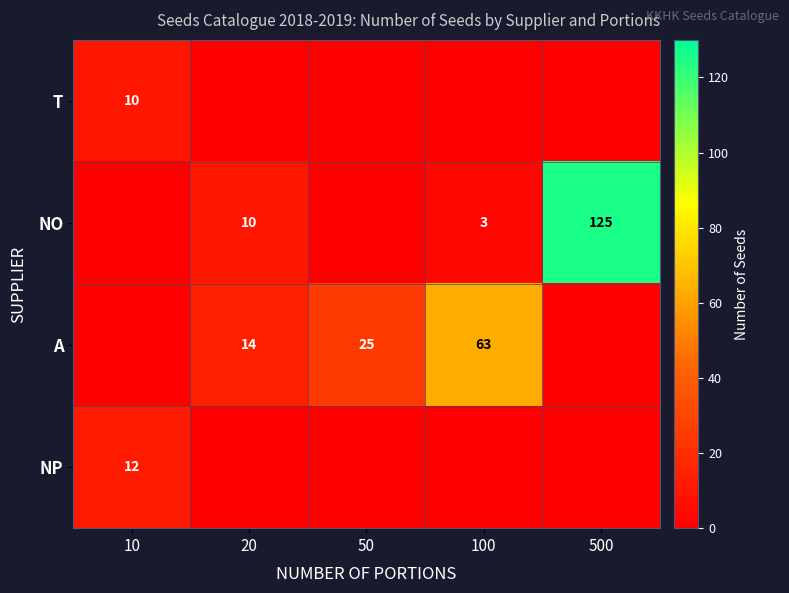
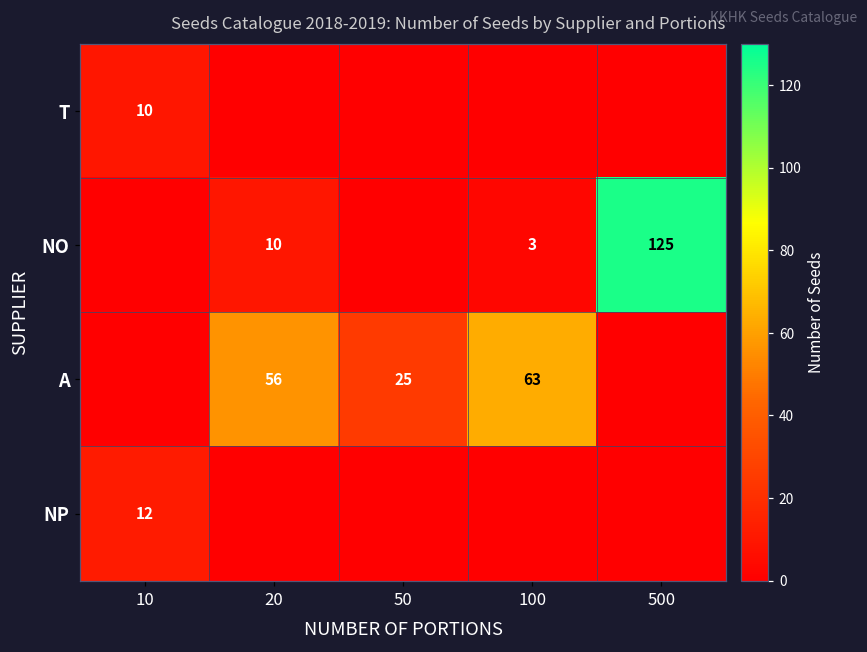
A, 20: 14 -> 56
